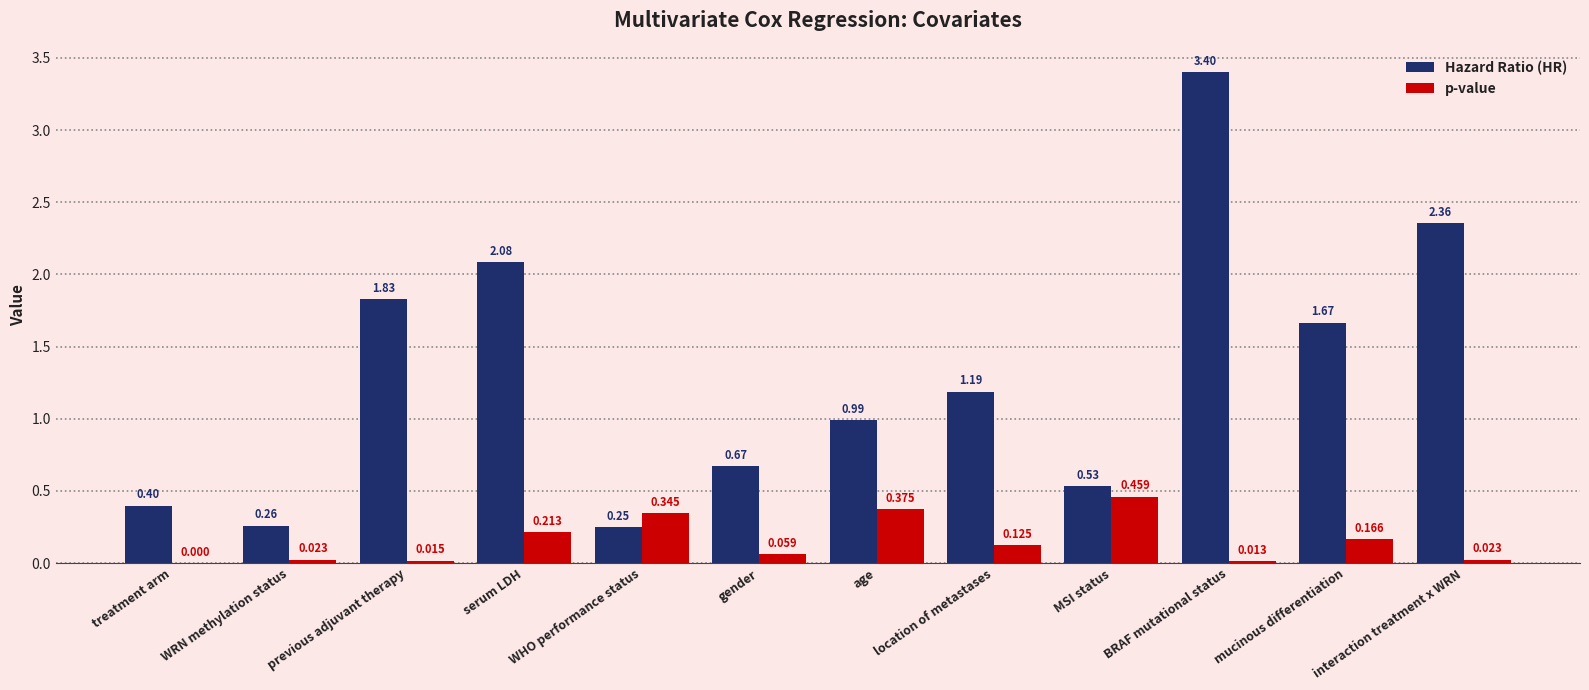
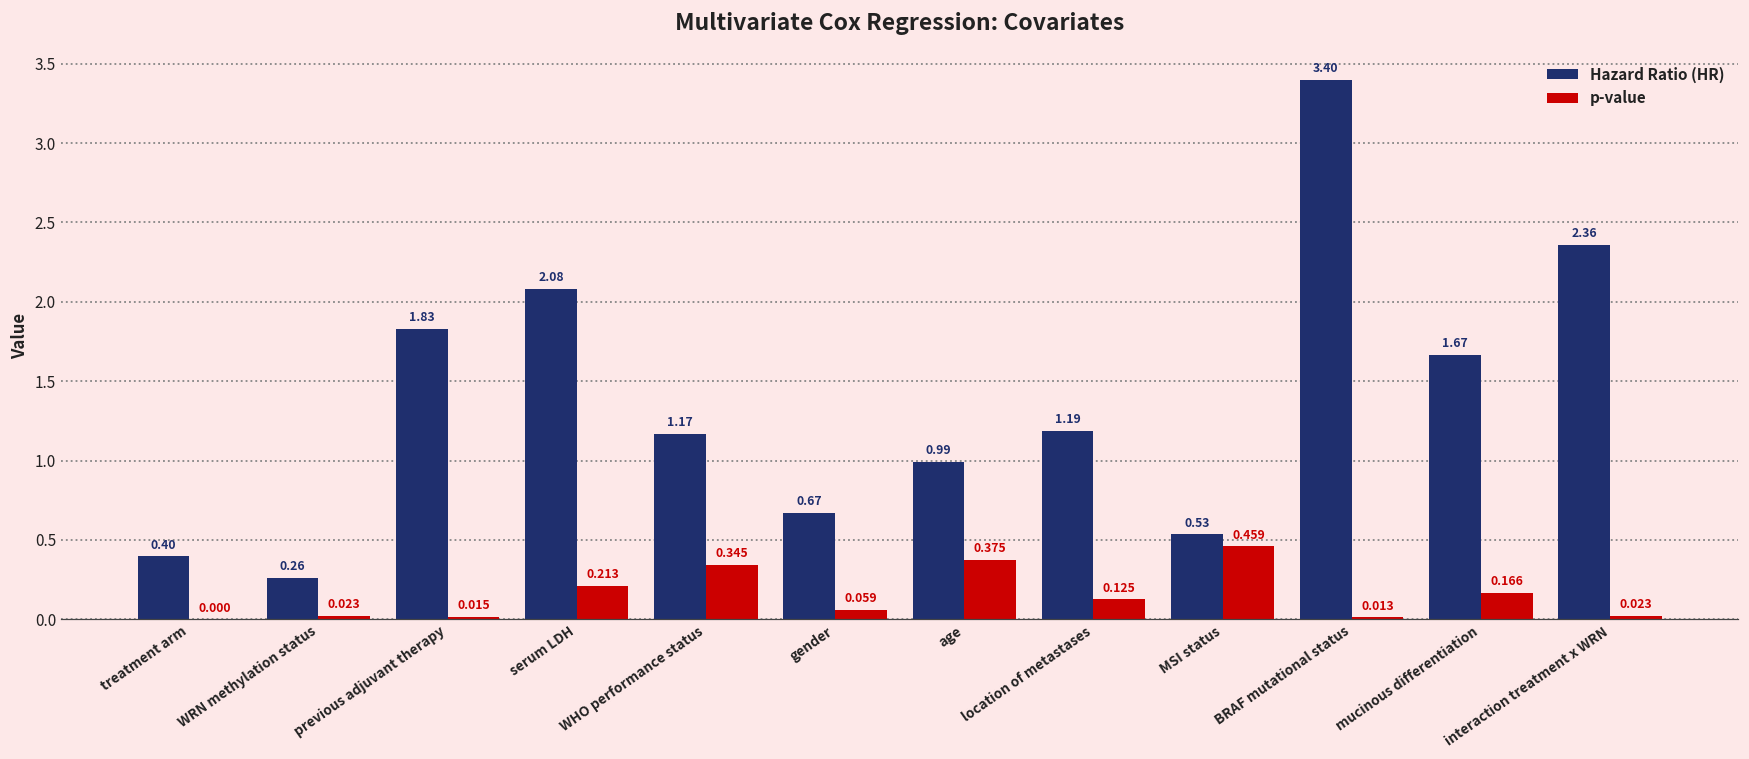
Hazard Ratio (HR), WHO performance status: 0.25 -> 1.17
